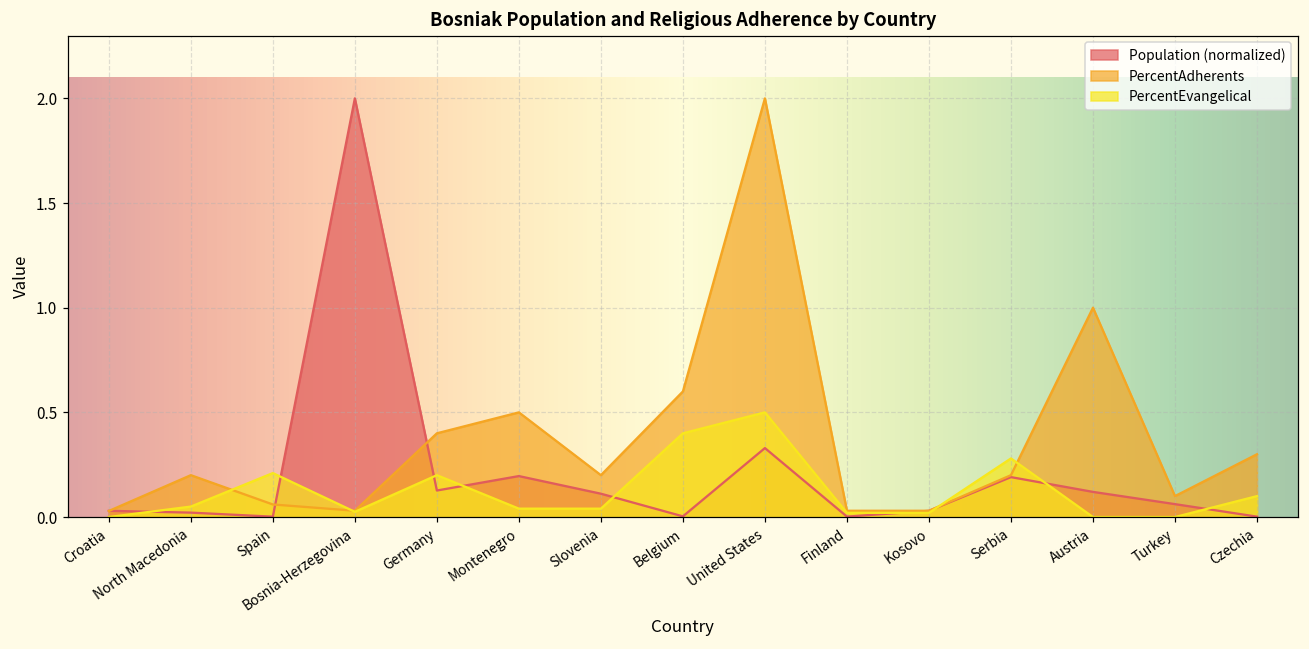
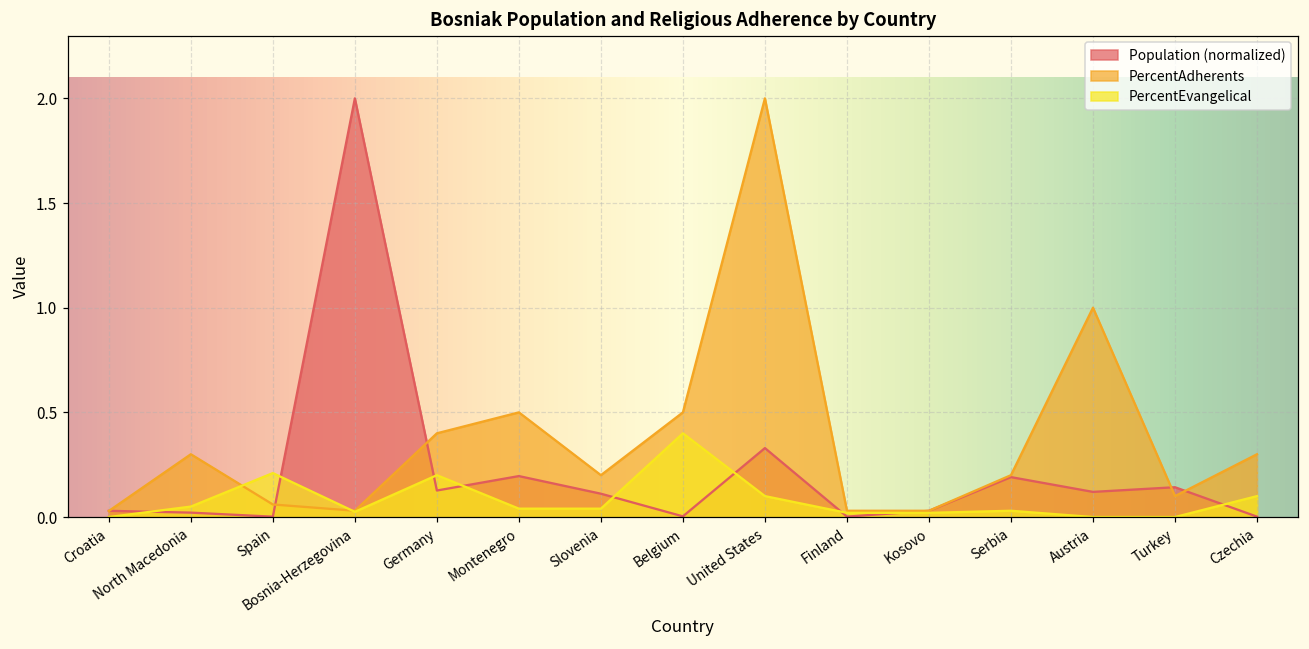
PercentAdherents, North Macedonia: 0.2 -> 0.3
PercentAdherents, Belgium: 0.6 -> 0.5
PercentEvangelical, United States: 0.5 -> 0.1
PercentEvangelical, Serbia: 0.28 -> 0.03
Population (normalized), Turkey: 0.06 -> 0.14
